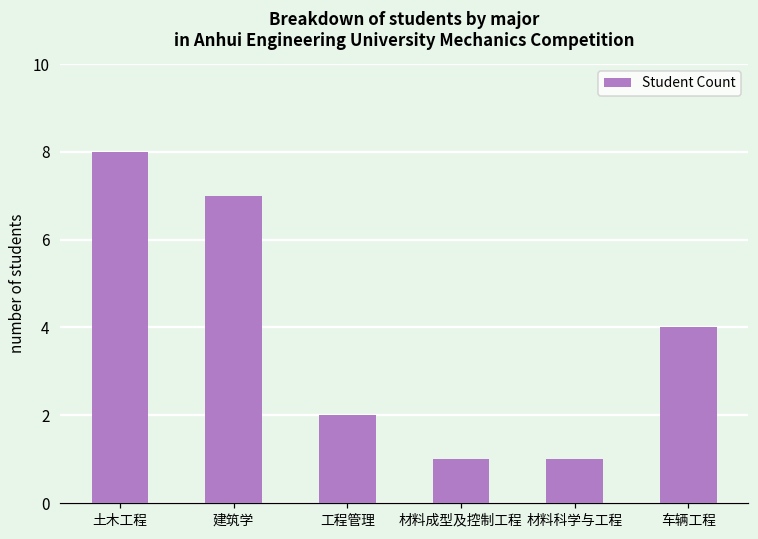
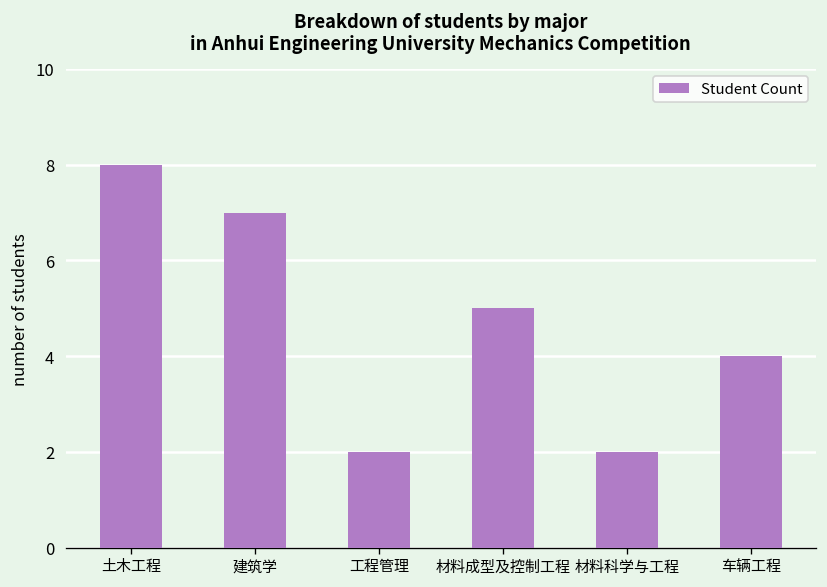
材料成型及控制工程: 1 -> 5
材料科学与工程: 1 -> 2
